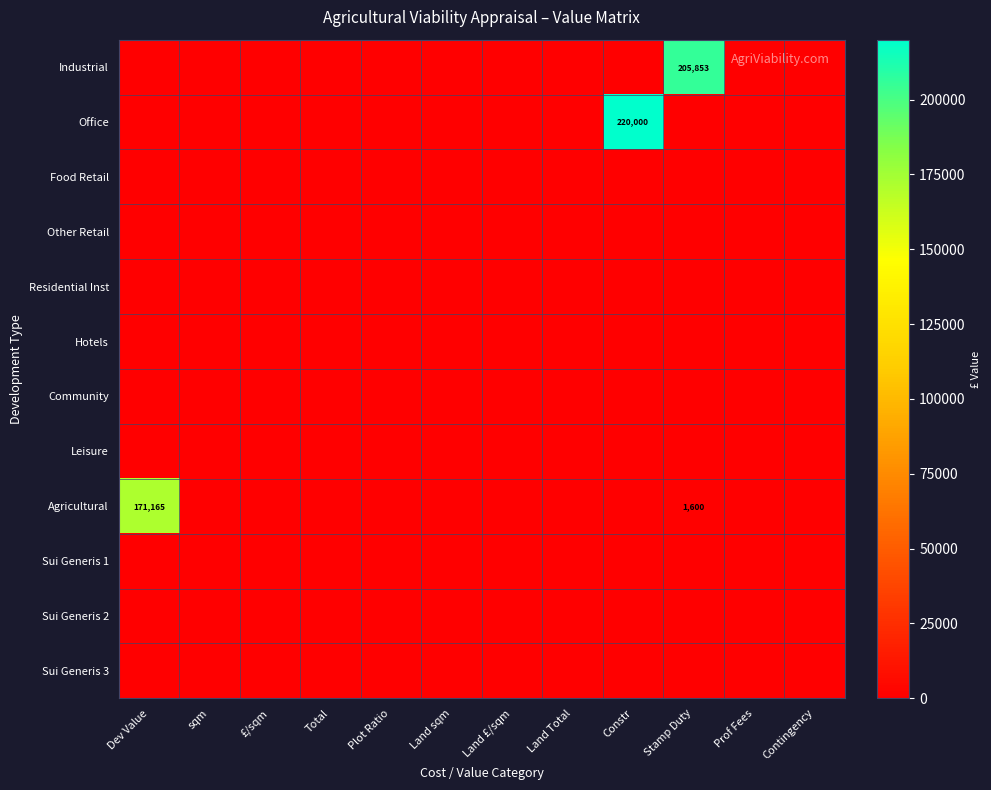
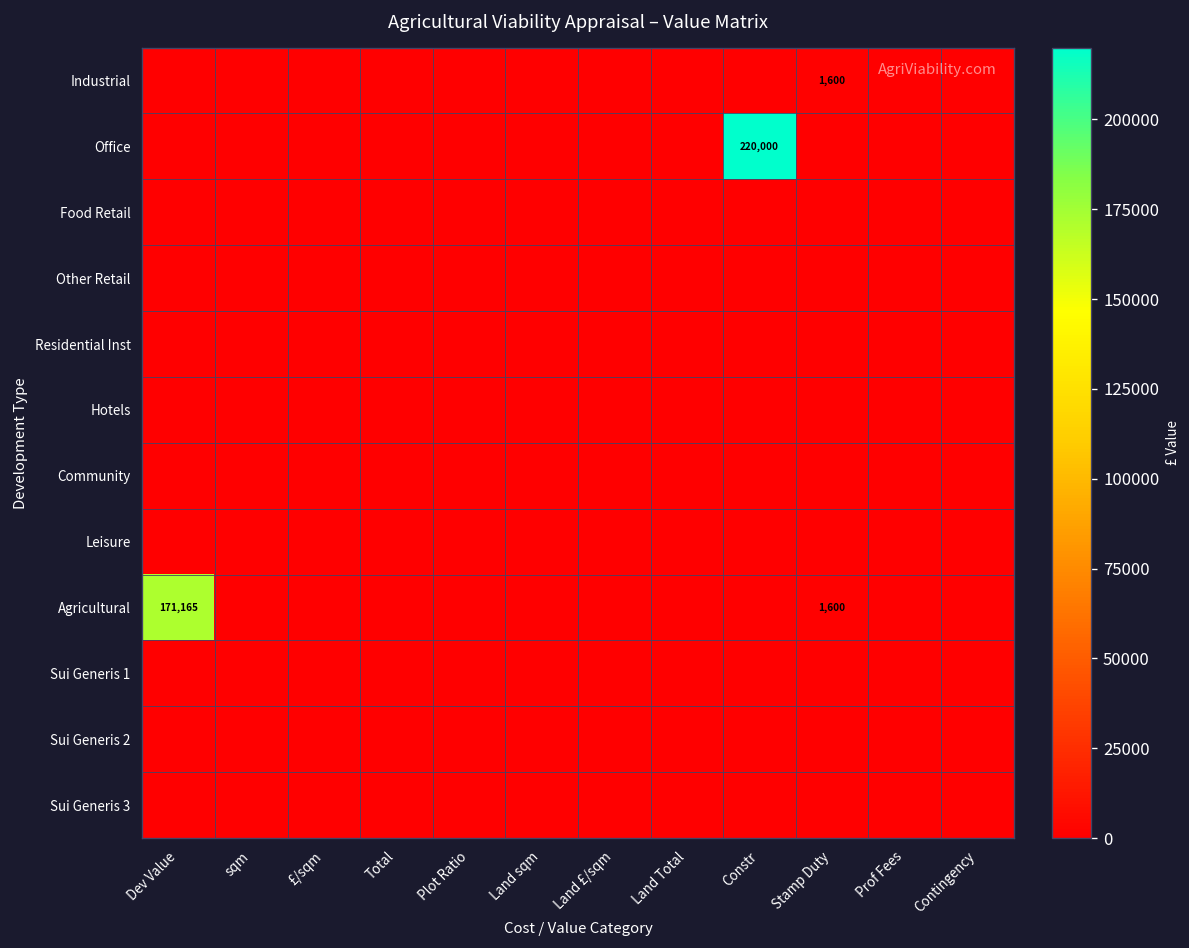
Industrial, Stamp Duty: 205,853 -> 1,600
